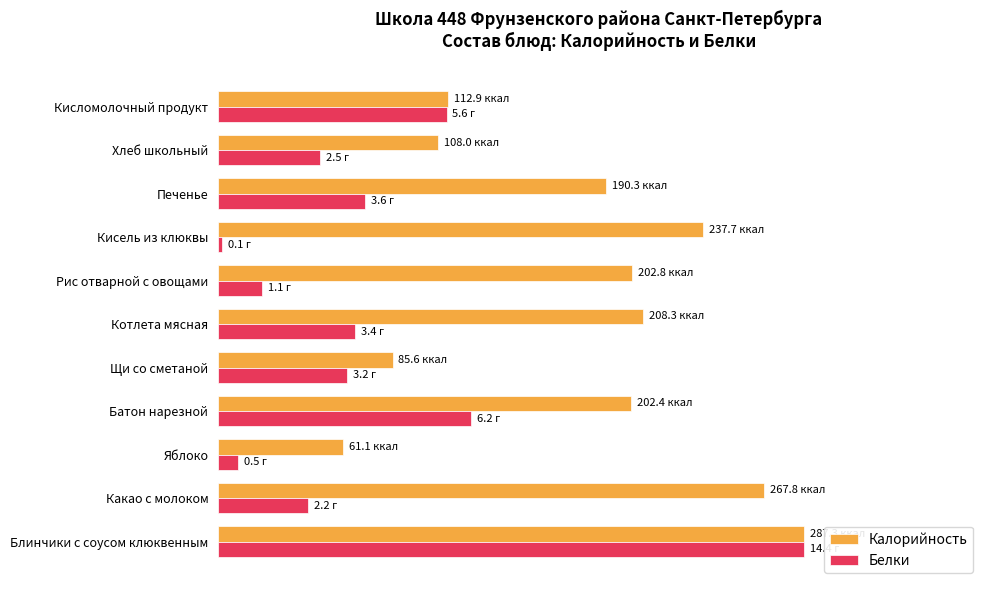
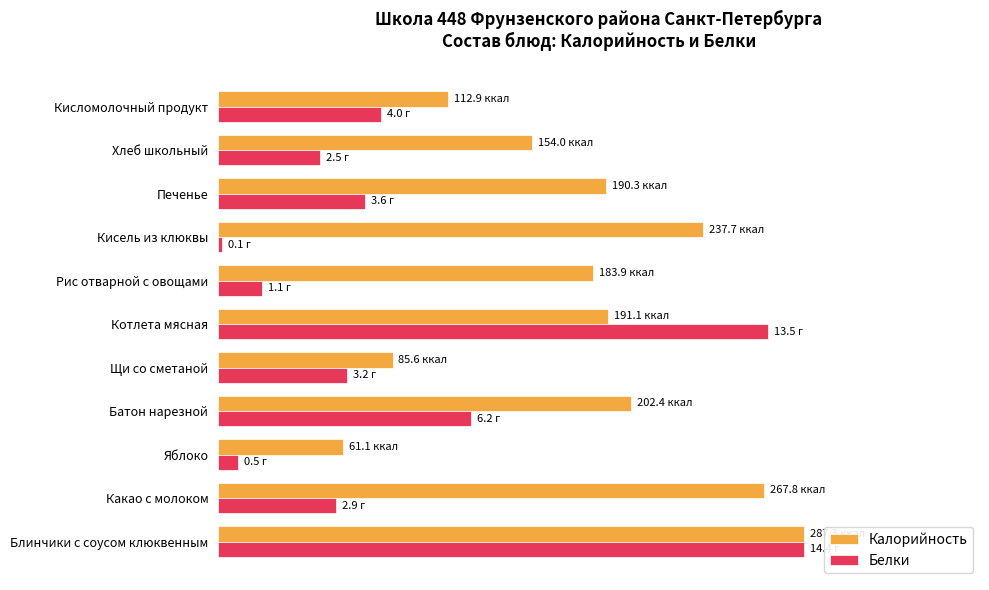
Белки, Кисломолочный продукт: 5.6 -> 4.0
Калорийность, Хлеб школьный: 108.0 -> 154.0
Калорийность, Рис отварной с овощами: 202.8 -> 183.9
Калорийность, Котлета мясная: 208.3 -> 191.1
Белки, Котлета мясная: 3.4 -> 13.5
Белки, Какао с молоком: 2.2 -> 2.9
